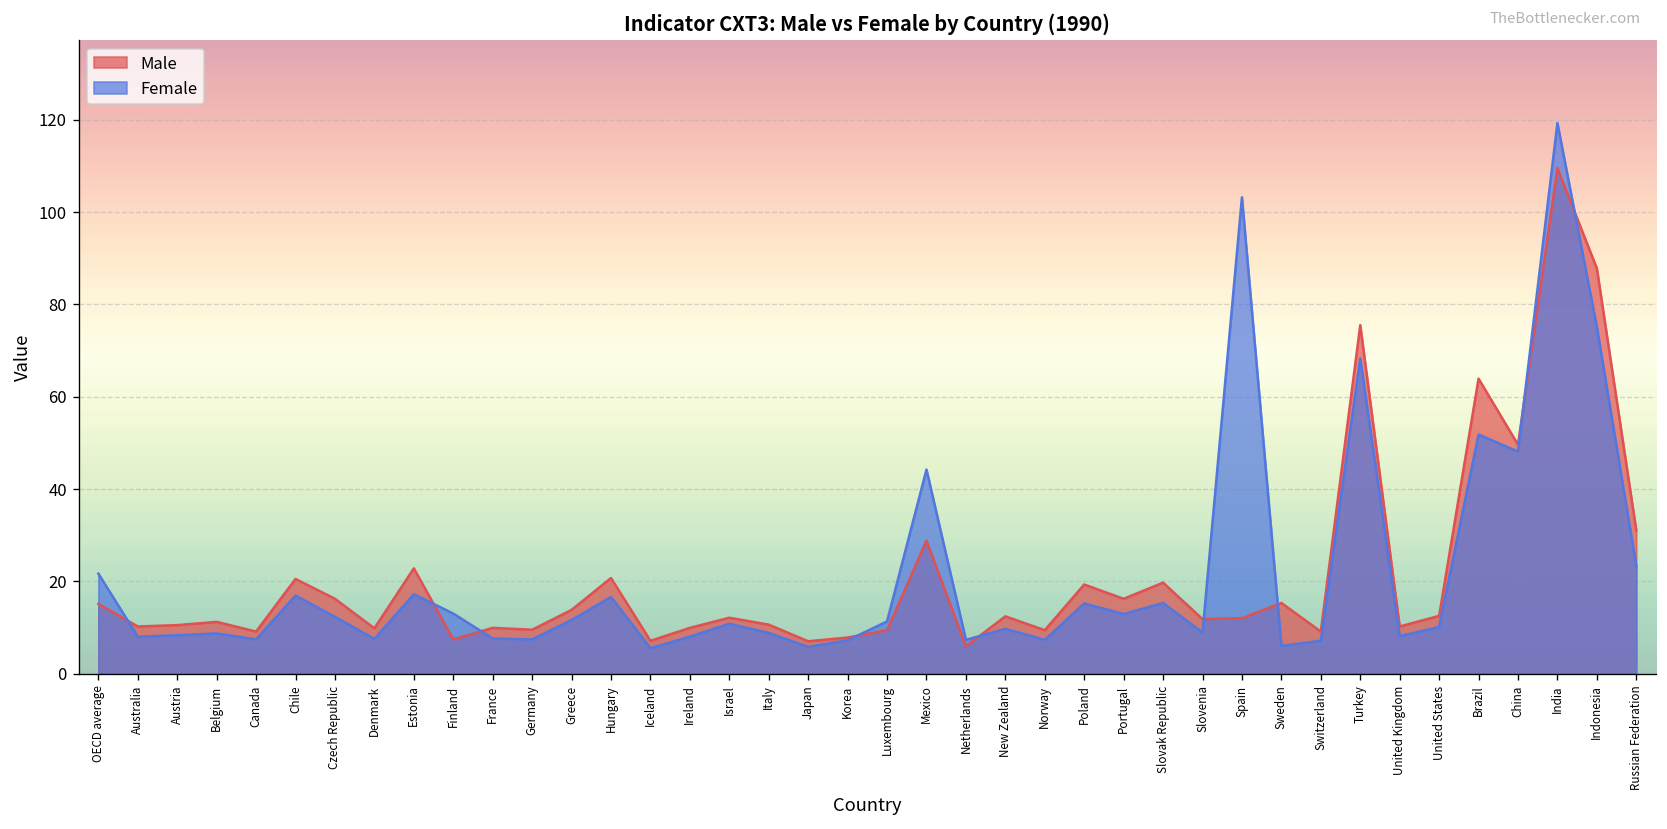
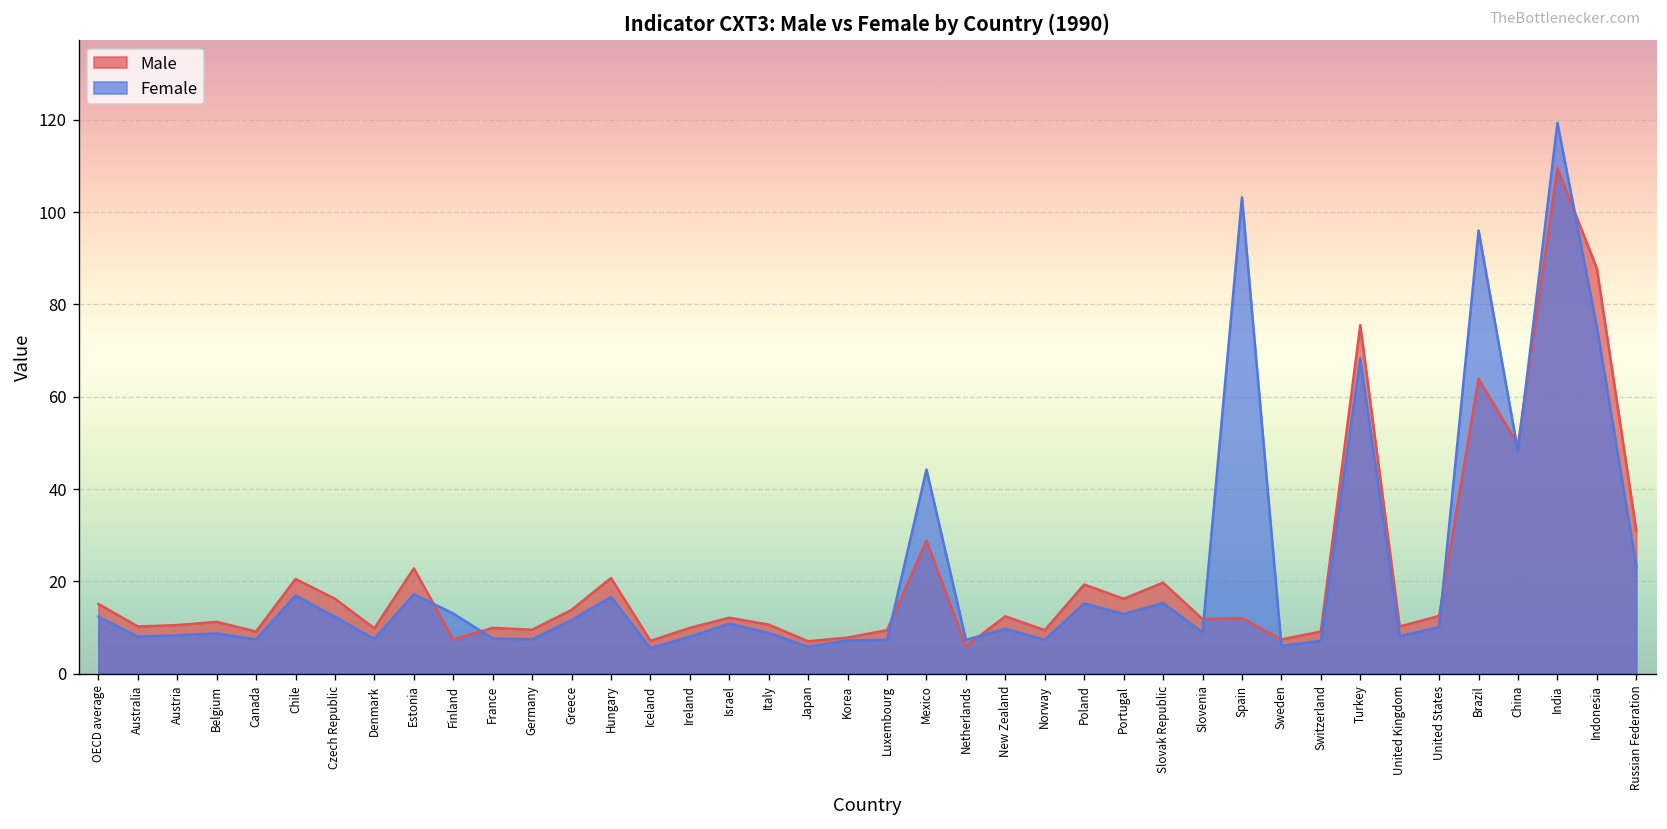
Female, OECD average: 22 -> 12
Female, Luxembourg: 11 -> 7
Male, Sweden: 15 -> 7
Female, Brazil: 52 -> 96
